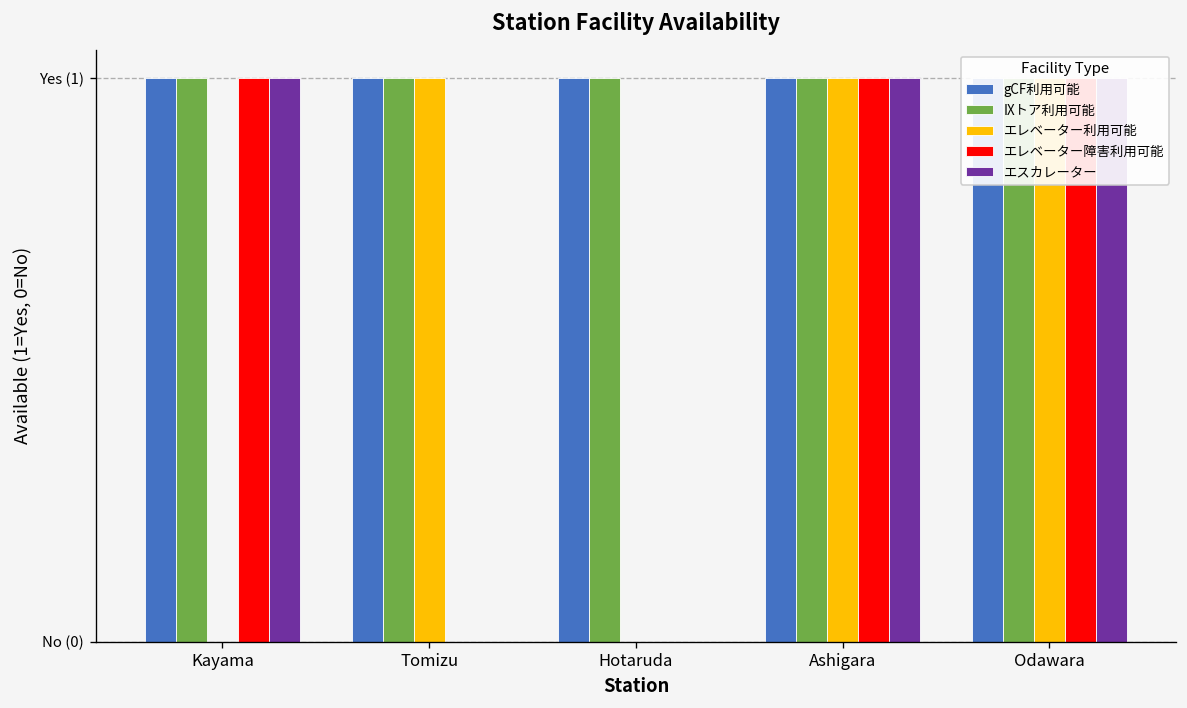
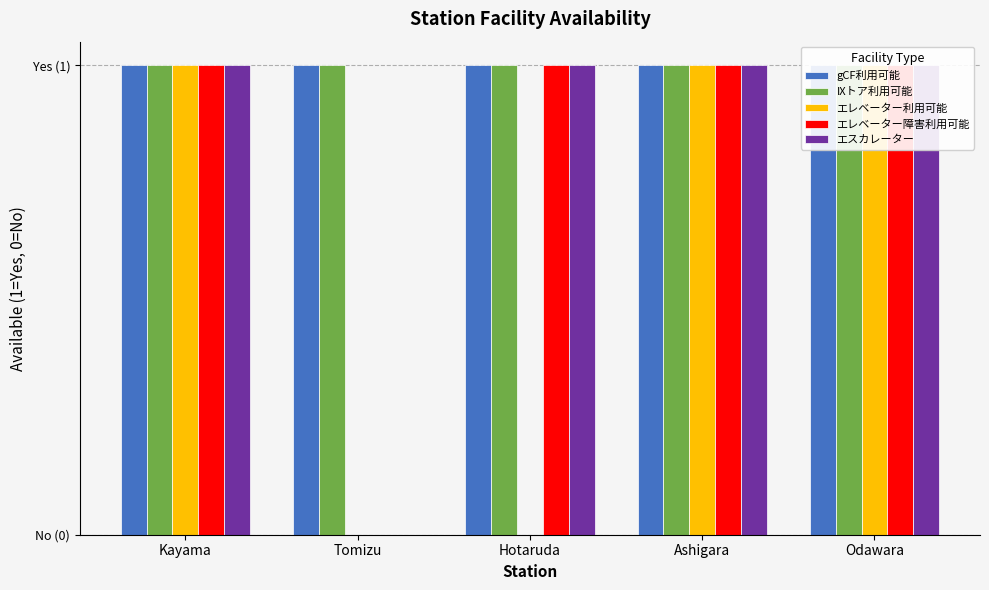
エレベーター利用可能, Kayama: Yes (0) -> Yes (1)
エレベーター利用可能, Tomizu: Yes (1) -> Yes (0)
エレベーター障害利用可能, Hotaruda: Yes (0) -> Yes (1)
エスカレーター, Hotaruda: Yes (0) -> Yes (1)
